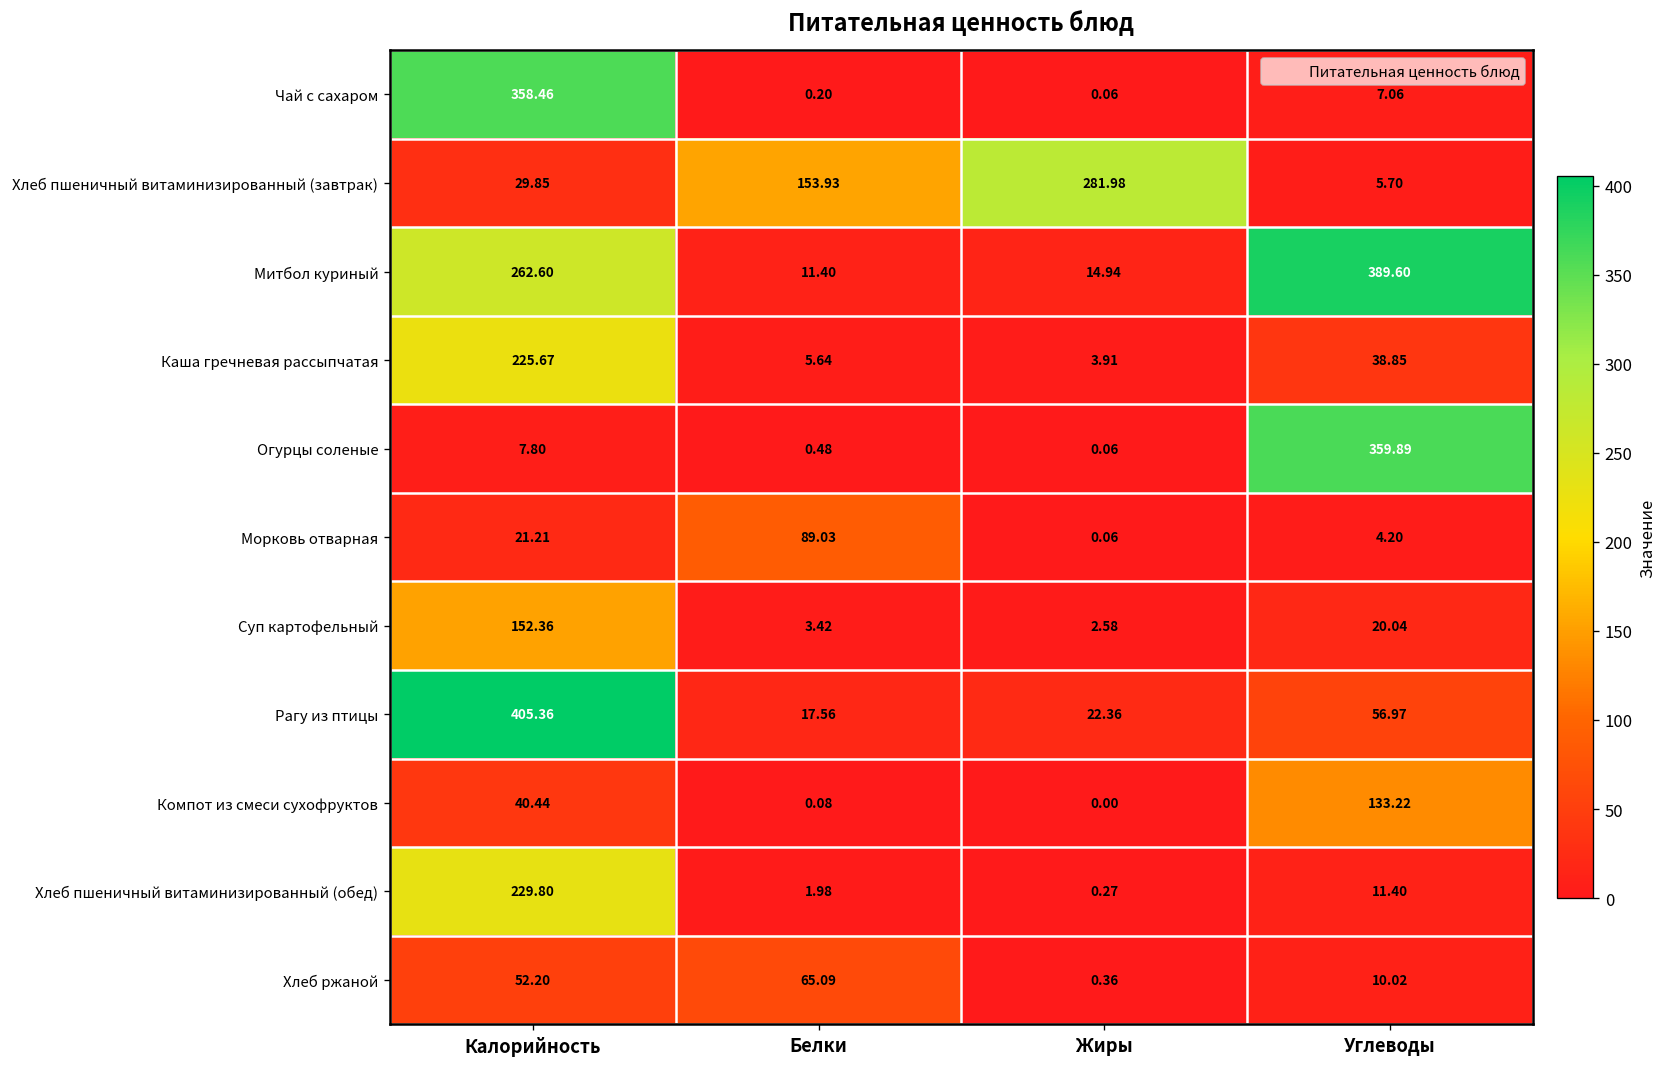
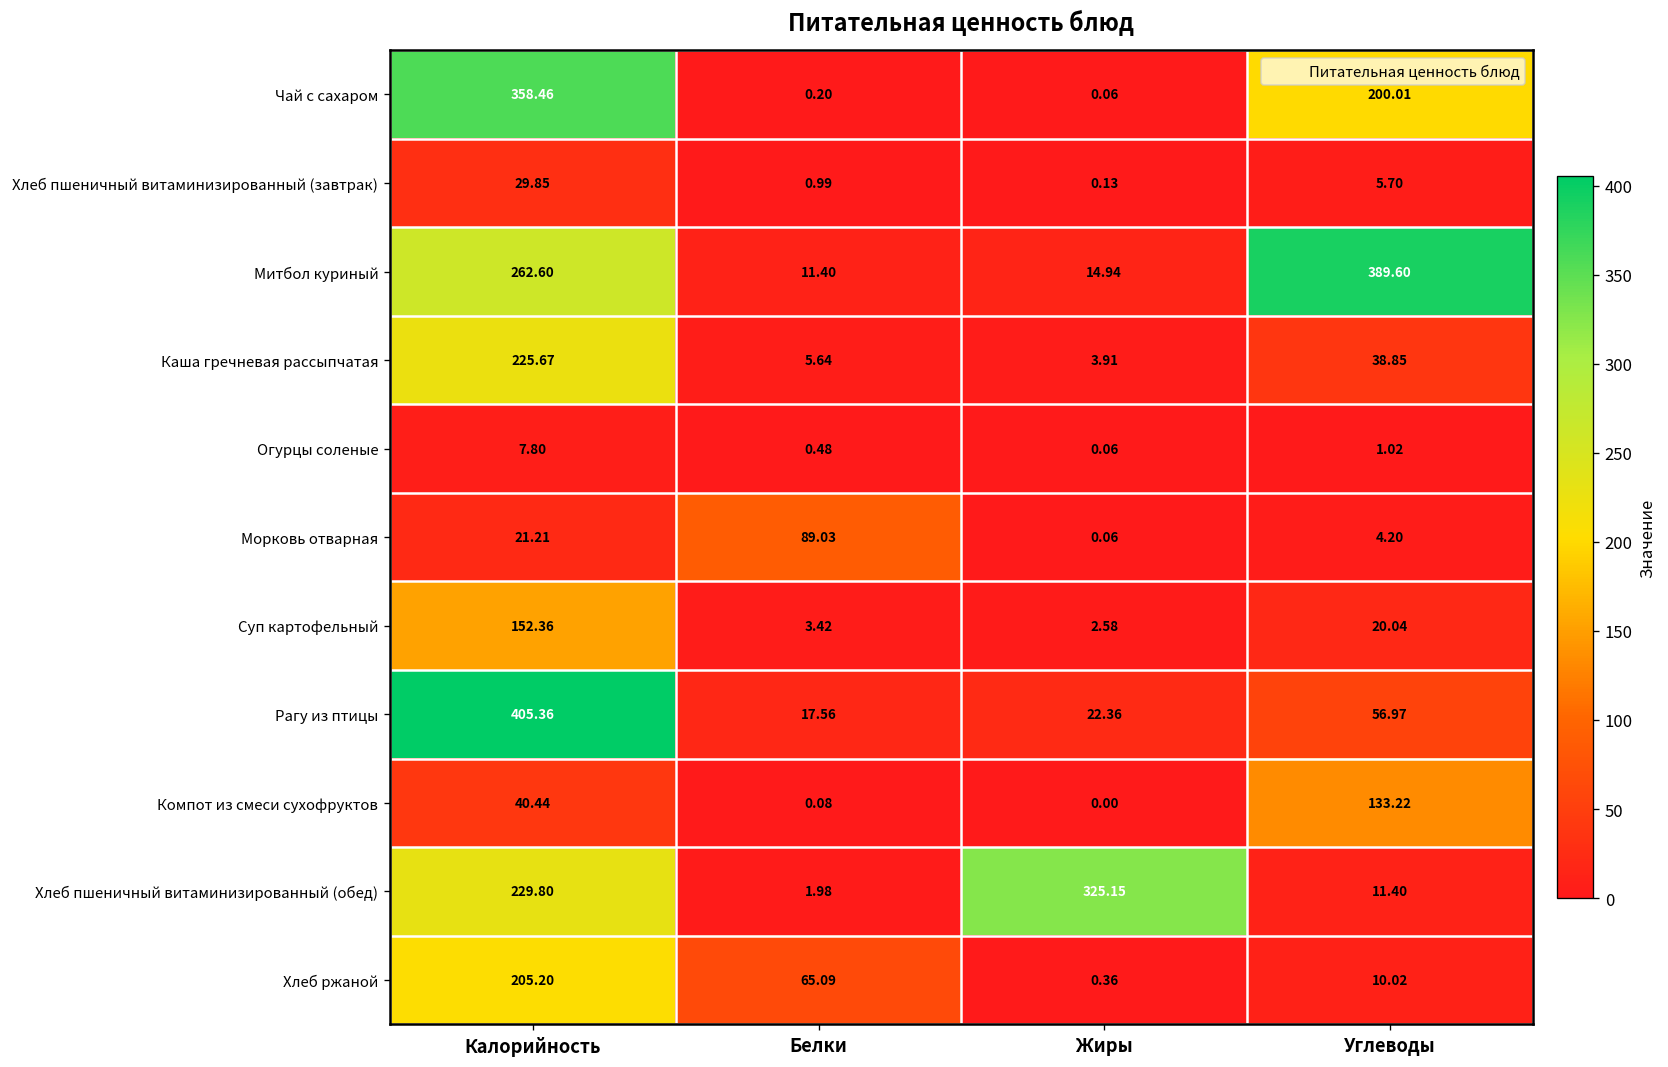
Чай с сахаром, Углеводы: 7.06 -> 200.01
Хлеб пшеничный витаминизированный (завтрак), Белки: 153.93 -> 0.99
Хлеб пшеничный витаминизированный (завтрак), Жиры: 281.98 -> 0.13
Огурцы соленые, Углеводы: 359.89 -> 1.02
Хлеб пшеничный витаминизированный (обед), Жиры: 0.27 -> 325.15
Хлеб ржаной, Калорийность: 52.20 -> 205.20
